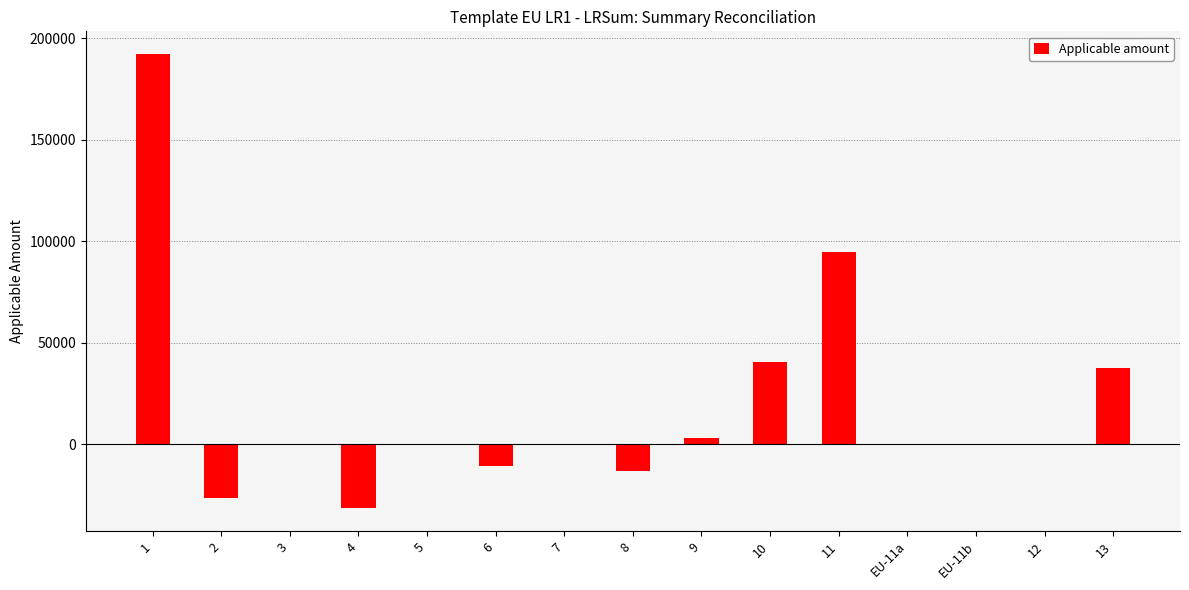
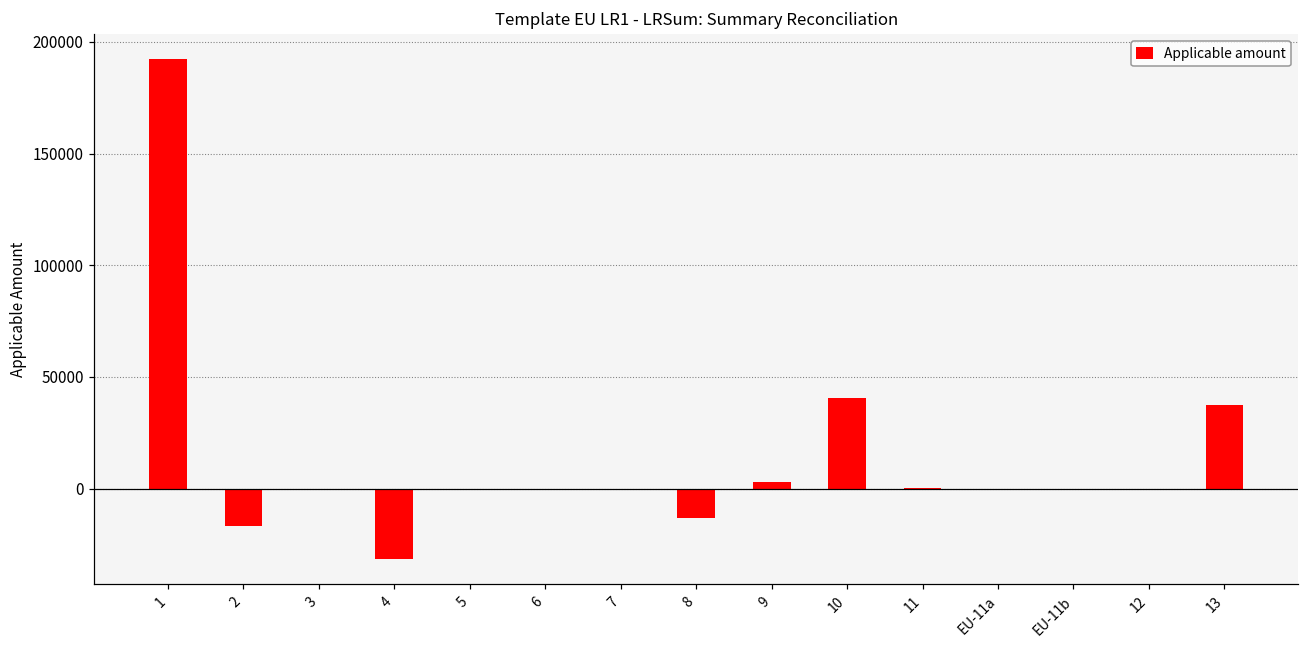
2: -26000 -> -17000
6: -11000 -> 0
11: 94000 -> 0
